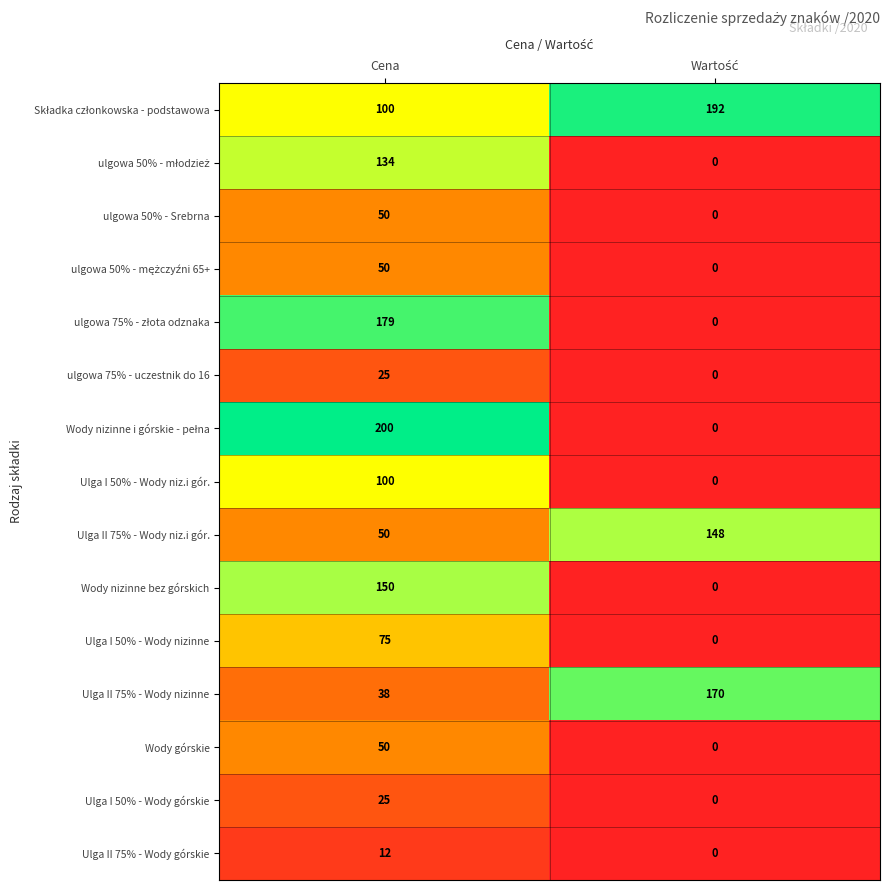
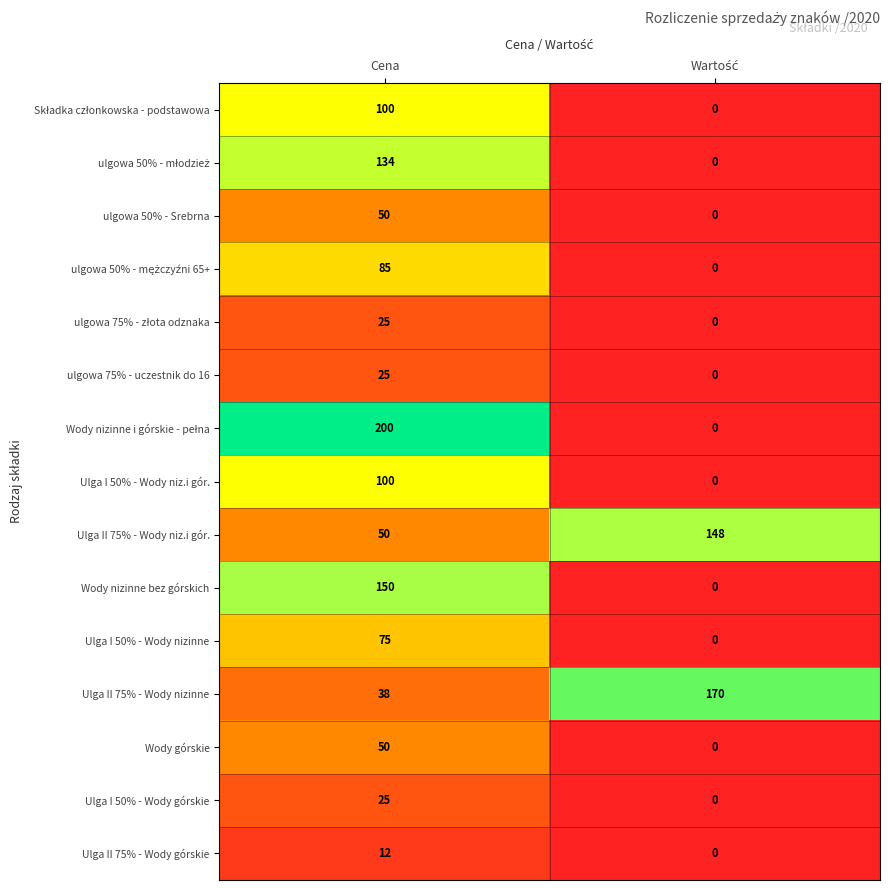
Składka członkowska - podstawowa, Wartość: 192 -> 0
ulgowa 50% - mężczyźni 65+, Cena: 50 -> 85
ulgowa 75% - złota odznaka, Cena: 179 -> 25
